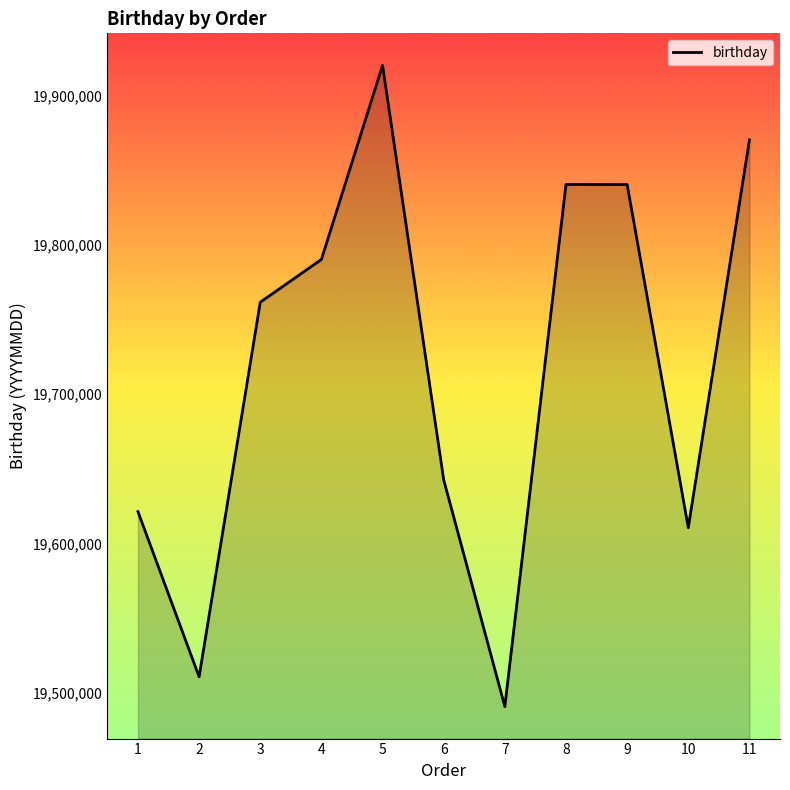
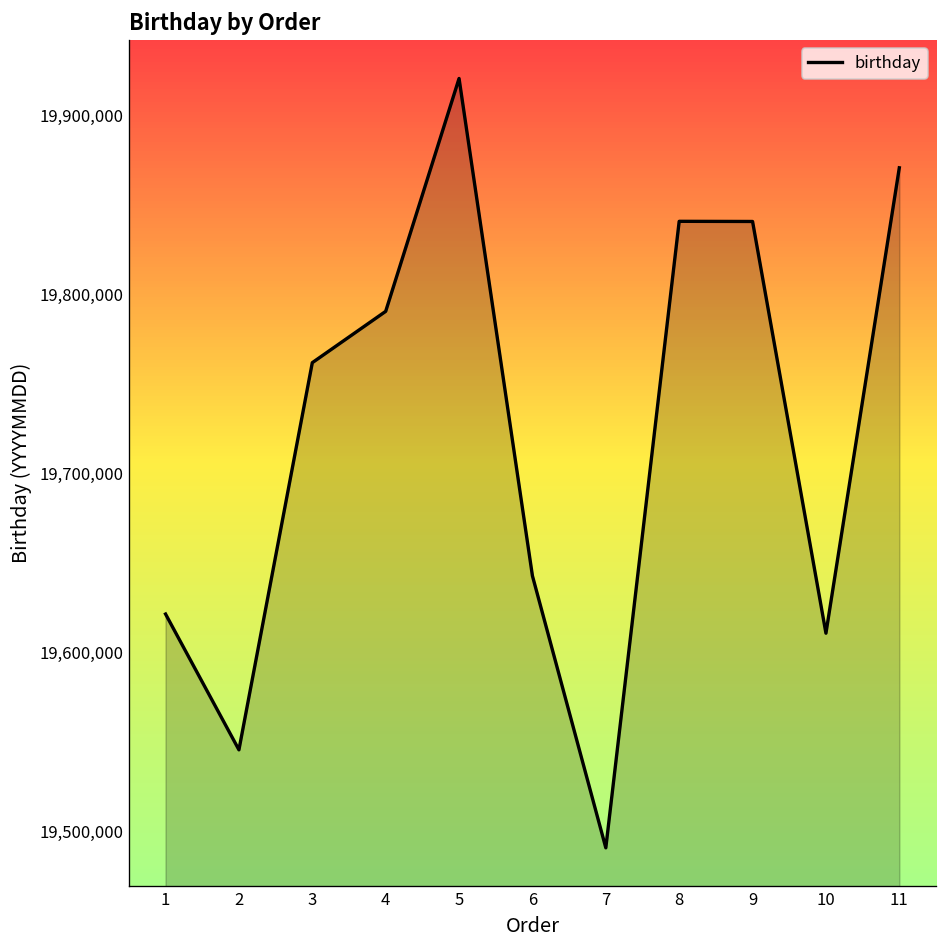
2: 19,511,000 -> 19,545,000
